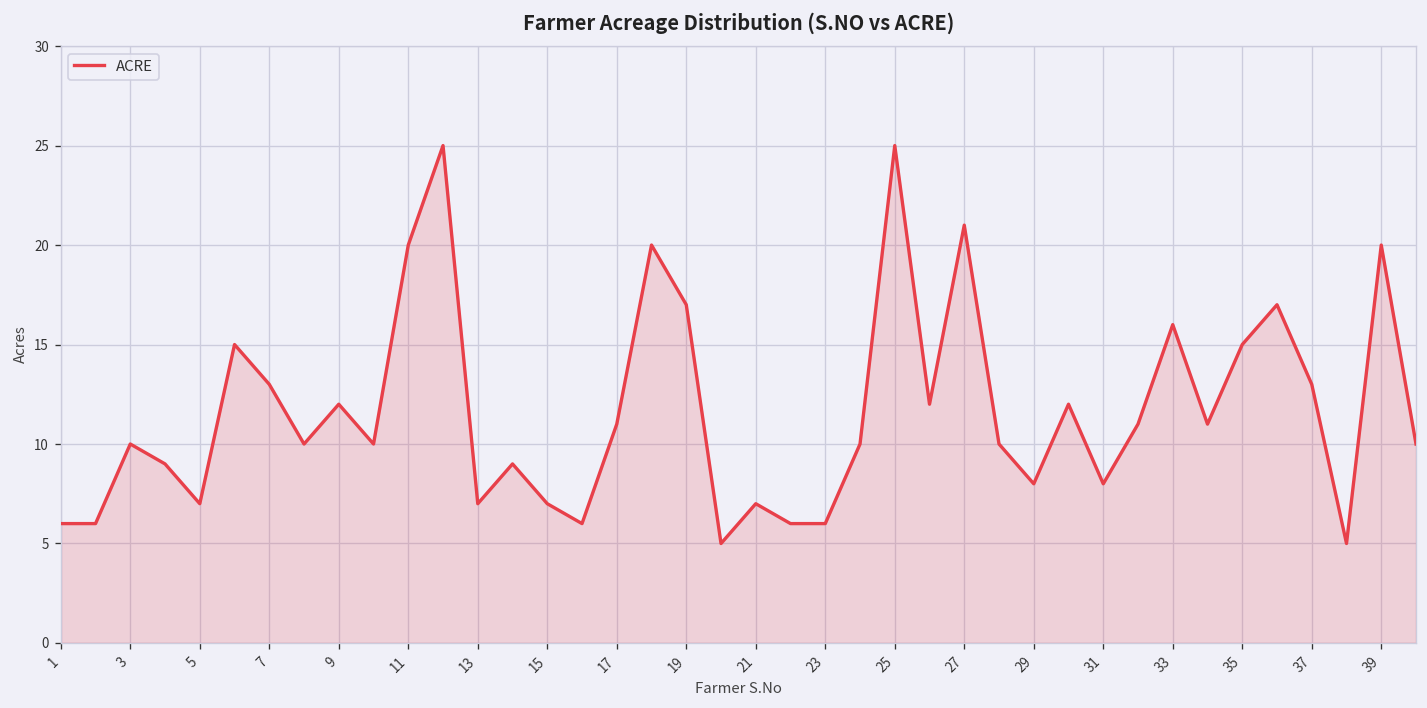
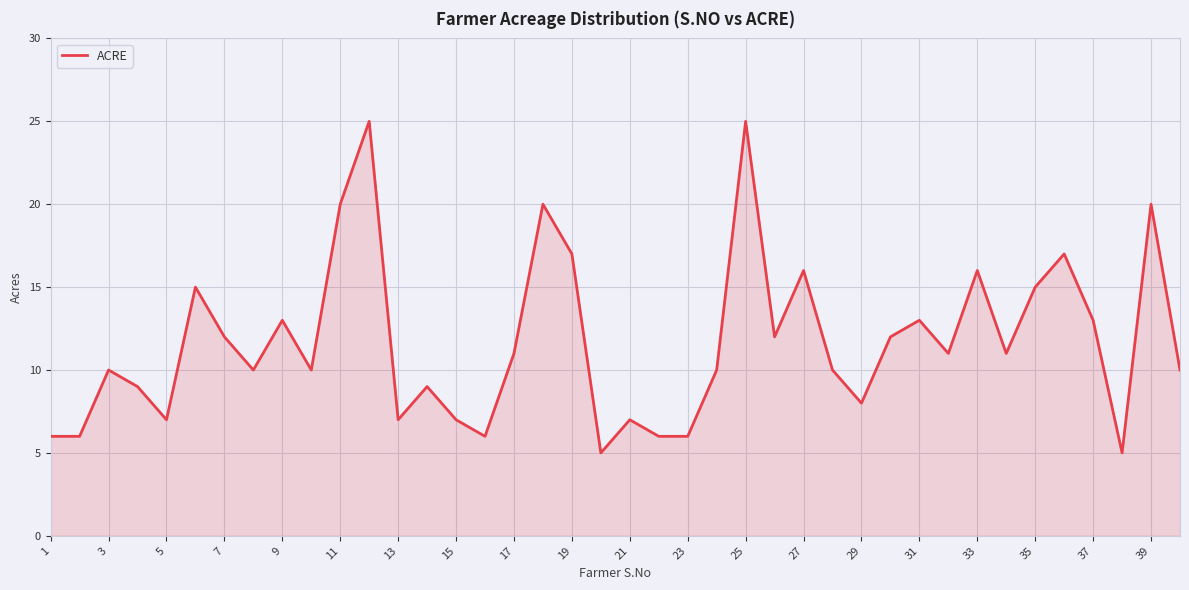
7: 13 -> 12
9: 12 -> 13
27: 21 -> 16
31: 8 -> 13
